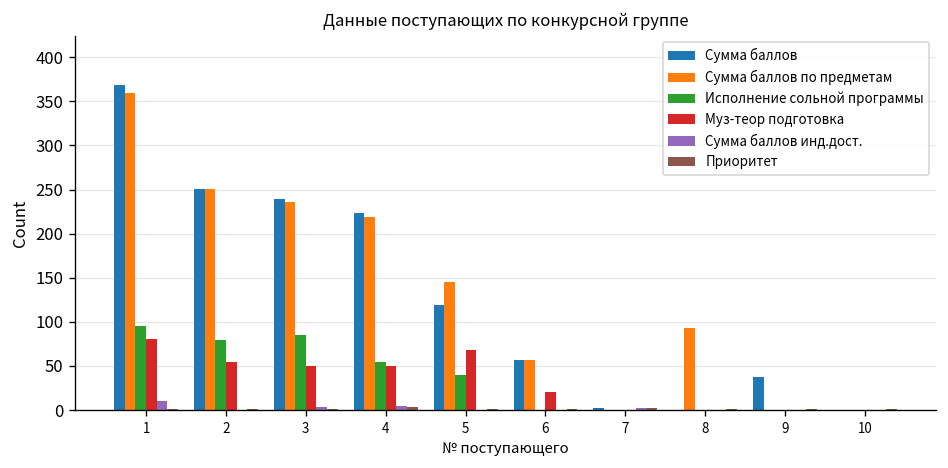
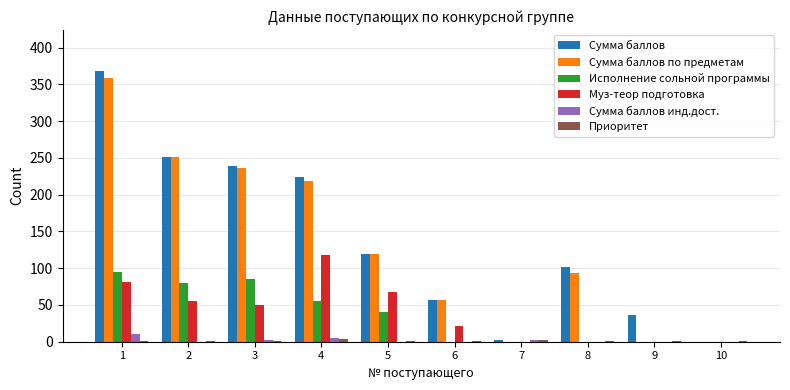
Муз-теор подготовка, 4: 50 -> 120
Сумма баллов по предметам, 5: 150 -> 120
Сумма баллов, 8: 0 -> 100
